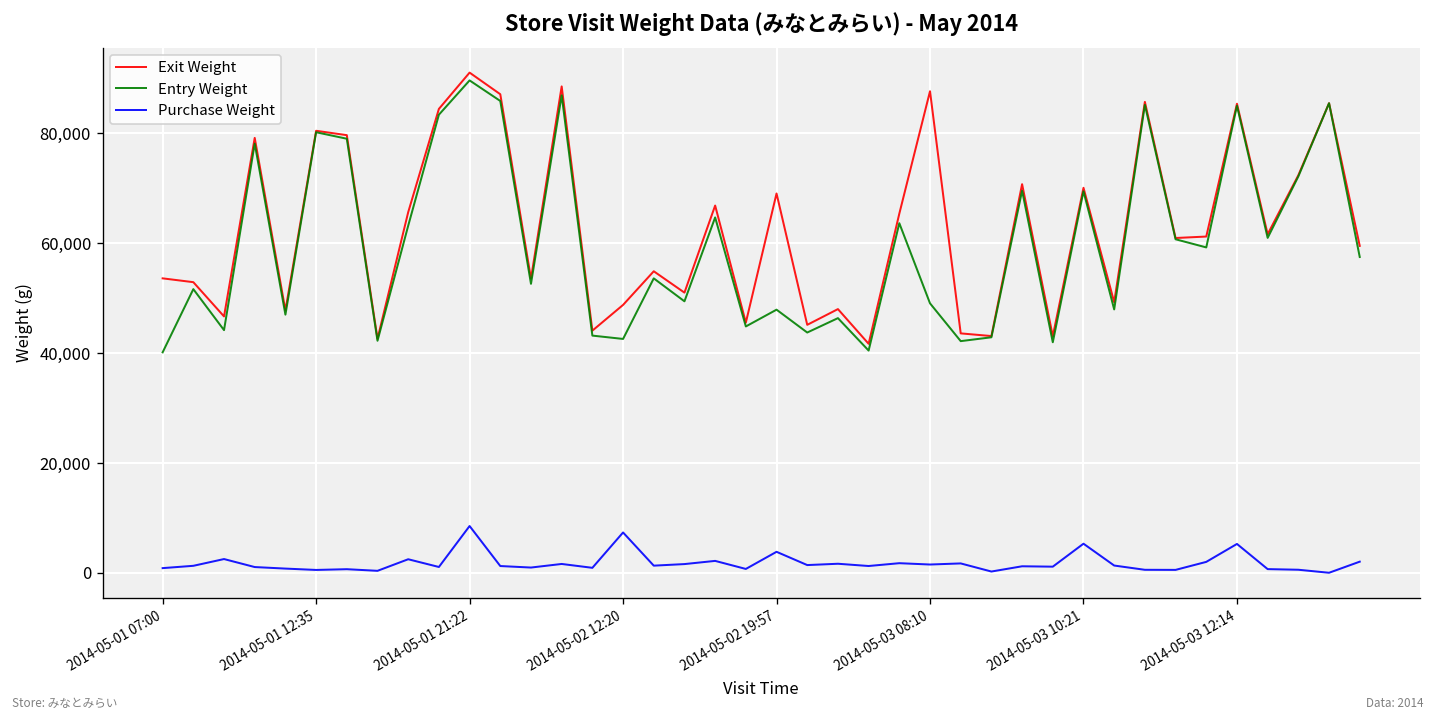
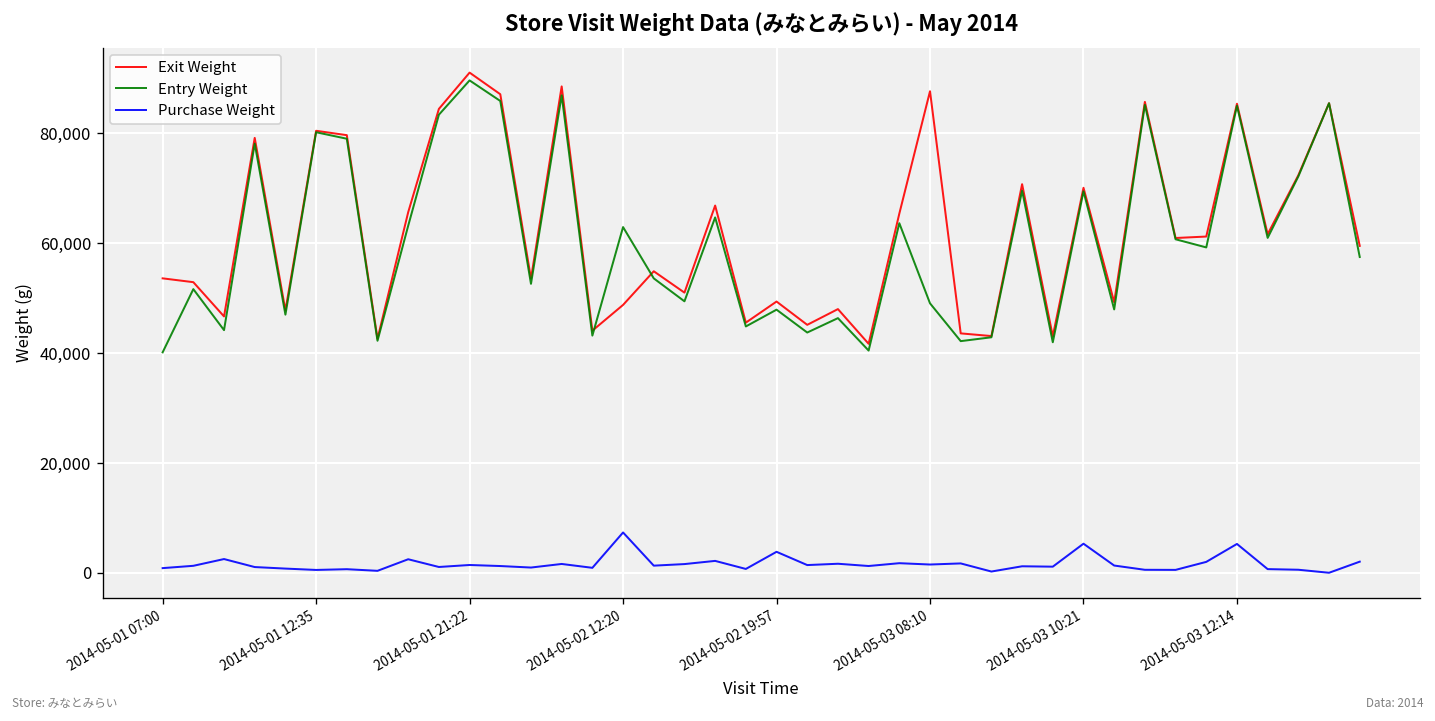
Purchase Weight, 2014-05-01 21:22: 9,000 -> 1,000
Entry Weight, 2014-05-02 12:20: 43,000 -> 63,000
Exit Weight, 2014-05-02 19:57: 69,000 -> 49,000
